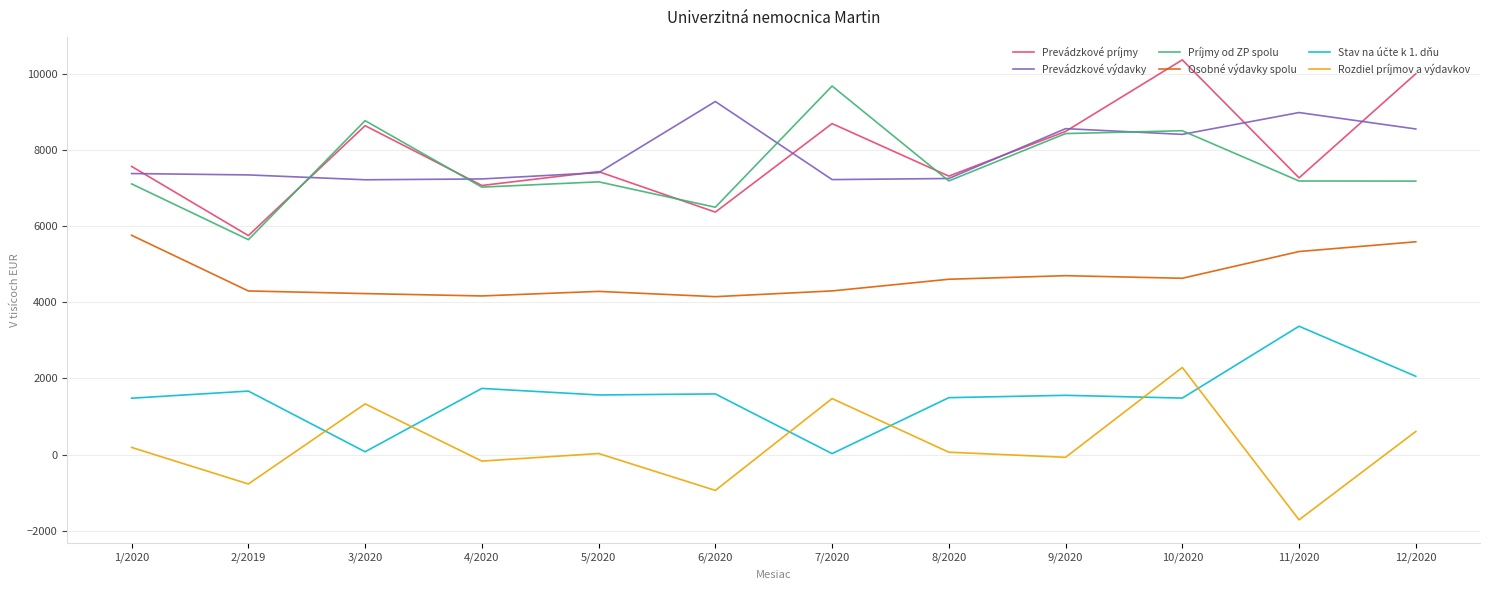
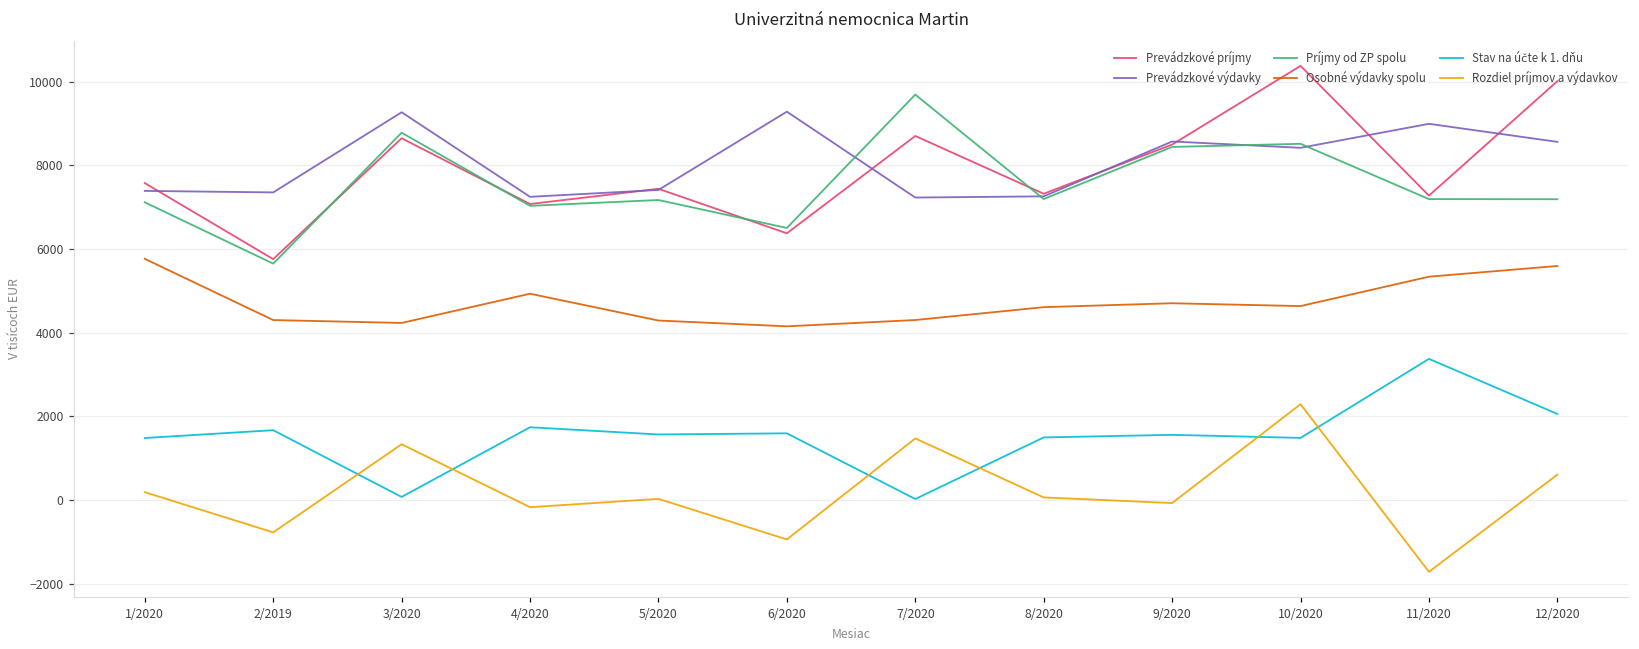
Prevádzkové výdavky, 3/2020: 7200 -> 9300
Osobné výdavky spolu, 4/2020: 4200 -> 4900
